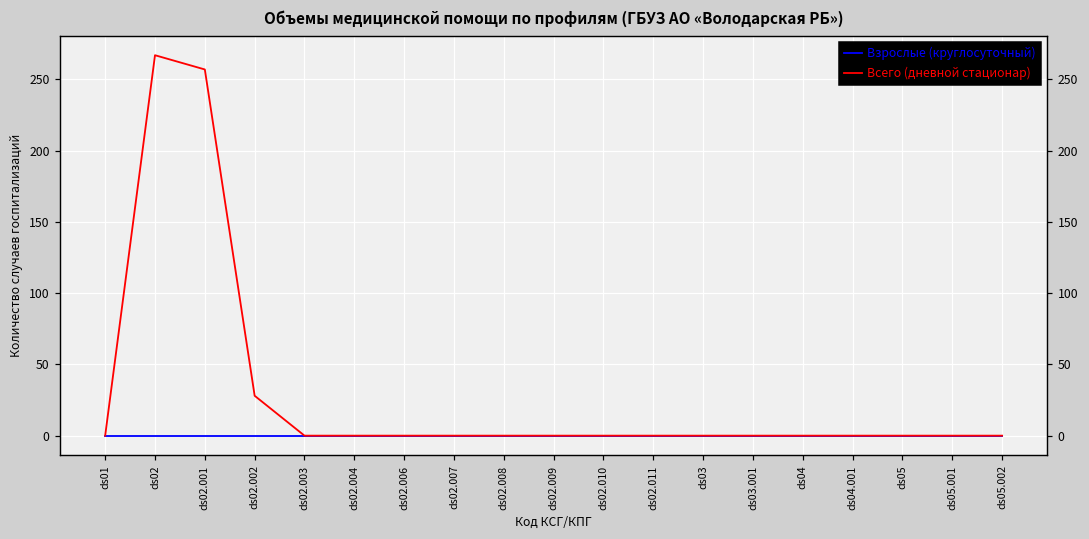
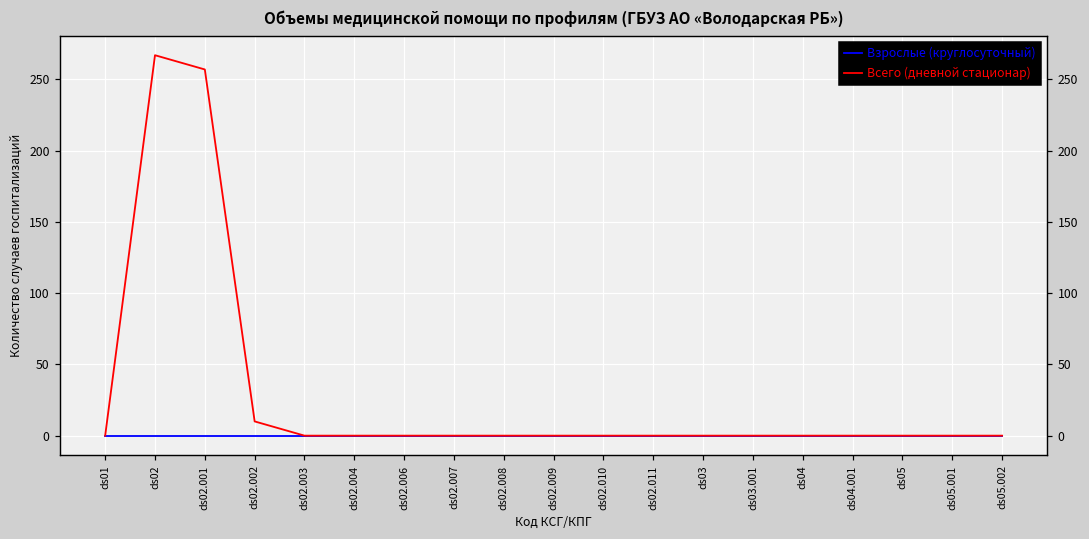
Всего (дневной стационар), ds02.002: 28 -> 10
